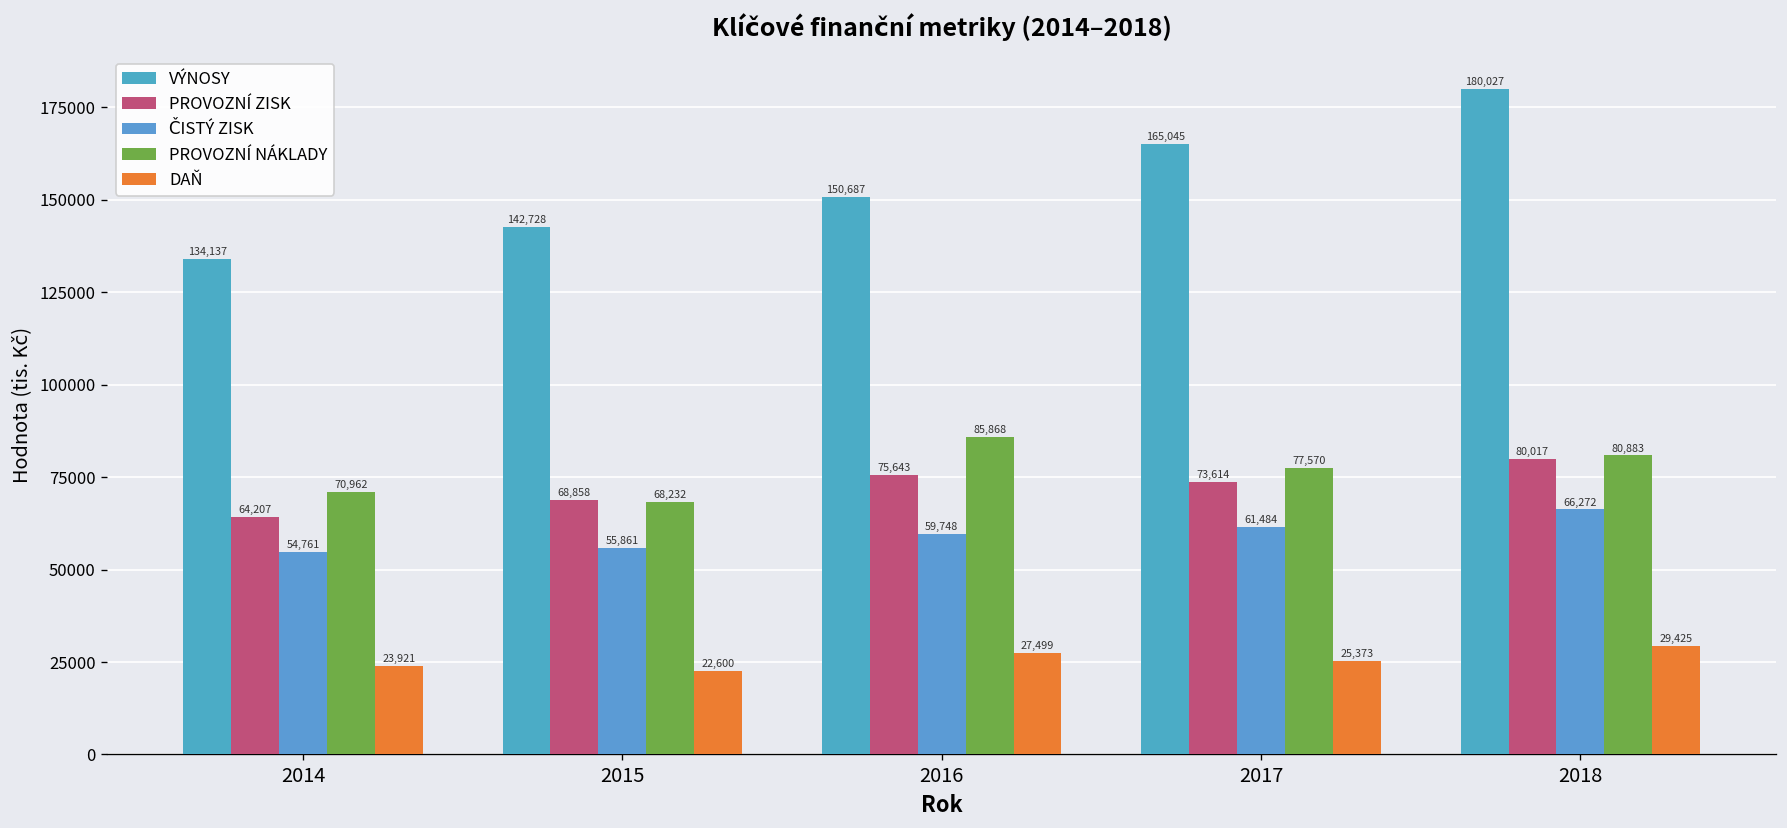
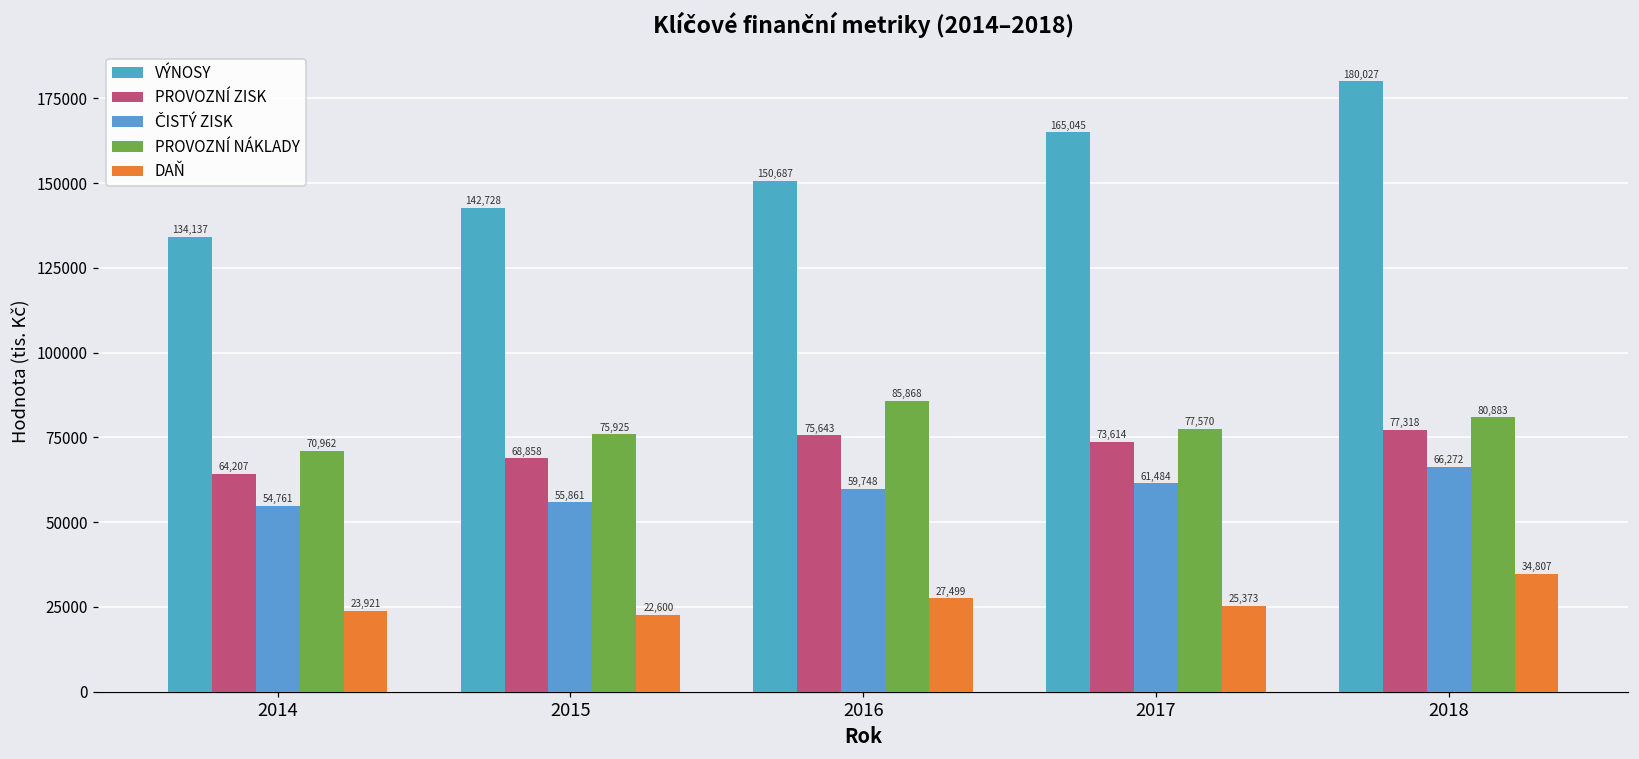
PROVOZNÍ NÁKLADY, 2015: 68,232 -> 75,925
PROVOZNÍ ZISK, 2018: 80,017 -> 77,318
DAŇ, 2018: 29,425 -> 34,807
